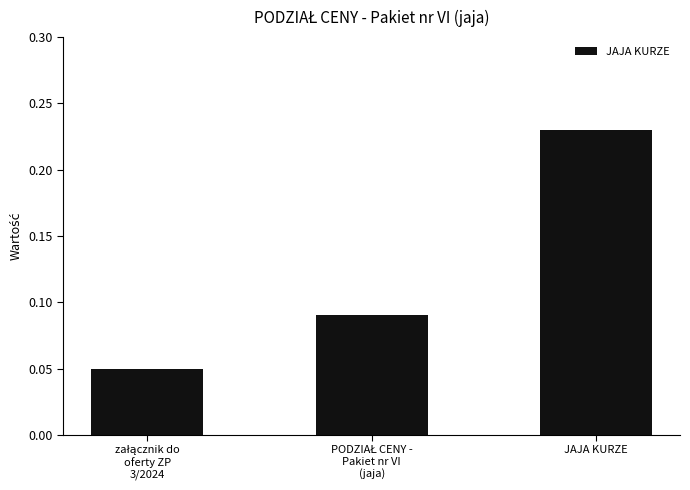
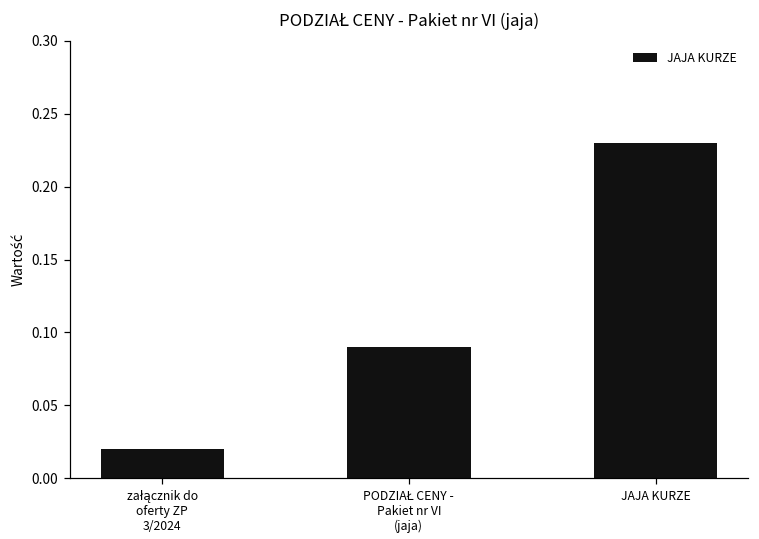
załącznik do oferty ZP 3/2024: 0.05 -> 0.02
